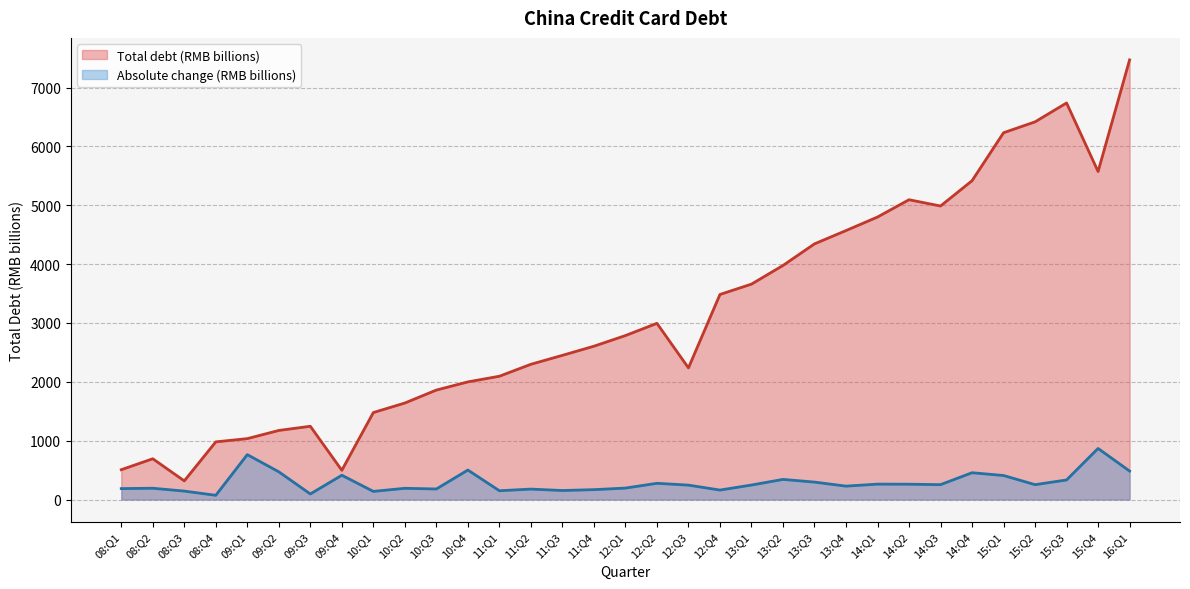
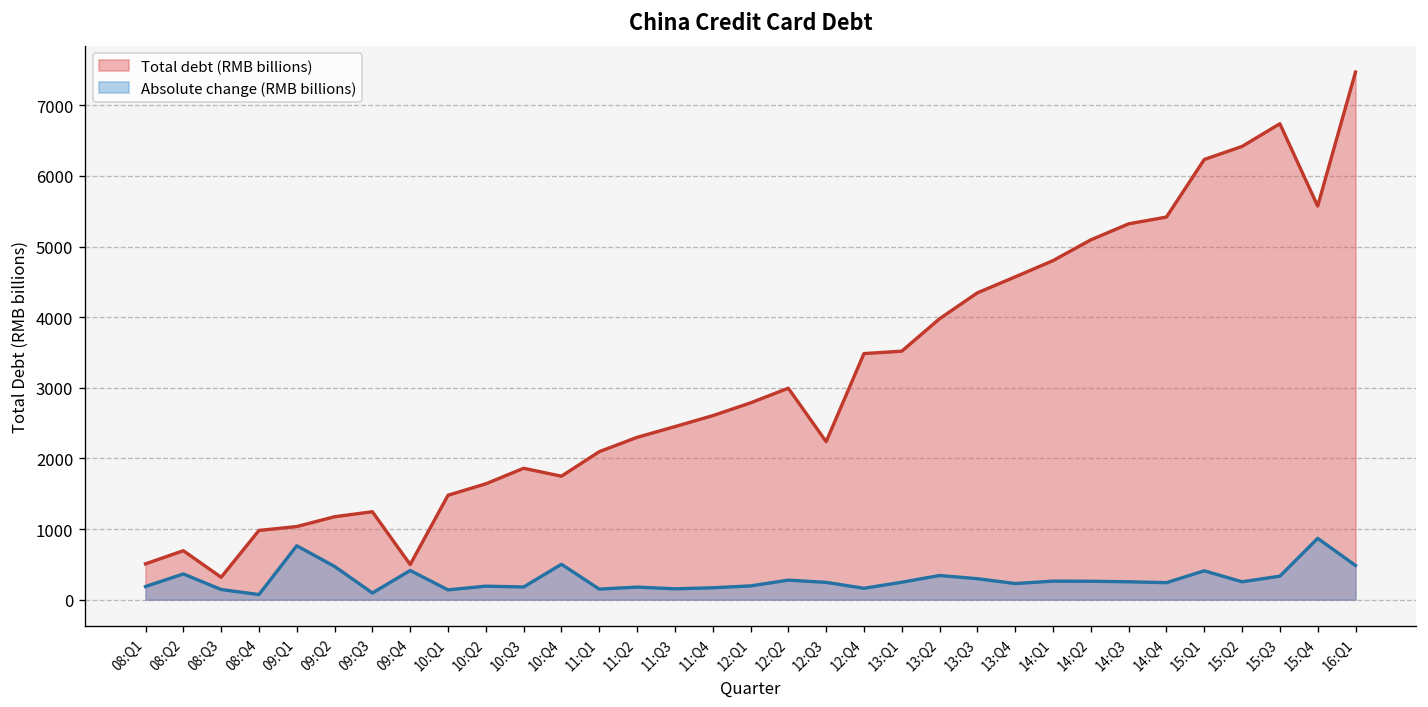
Absolute change (RMB billions), 08:Q2: 200 -> 400
Total debt (RMB billions), 10:Q4: 2000 -> 1700
Total debt (RMB billions), 13:Q1: 3700 -> 3500
Total debt (RMB billions), 14:Q3: 5000 -> 5300
Absolute change (RMB billions), 14:Q4: 500 -> 200
